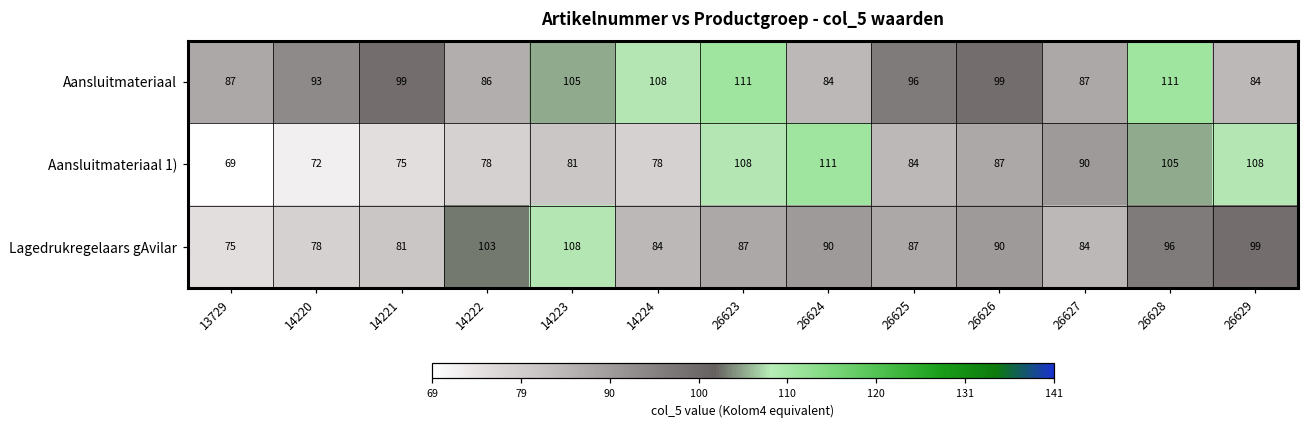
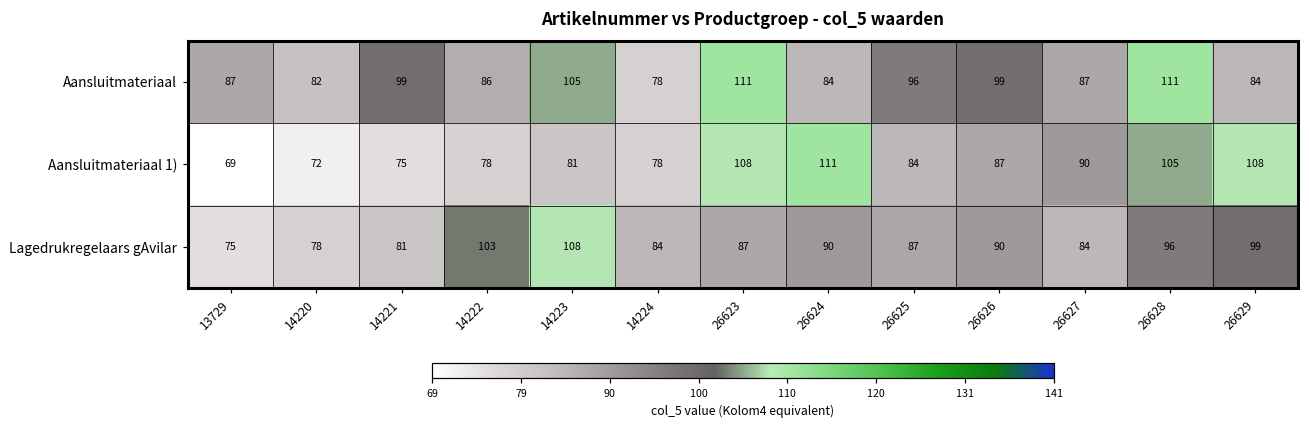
Aansluitmateriaal, 14220: 93 -> 82
Aansluitmateriaal, 14224: 108 -> 78
